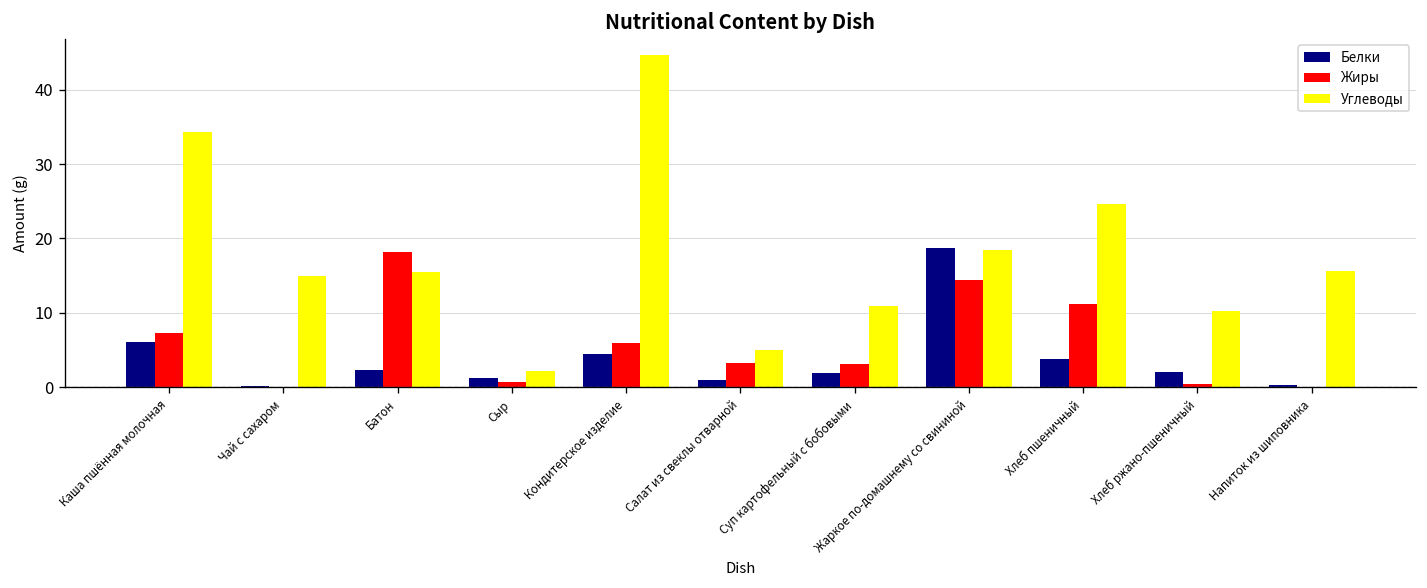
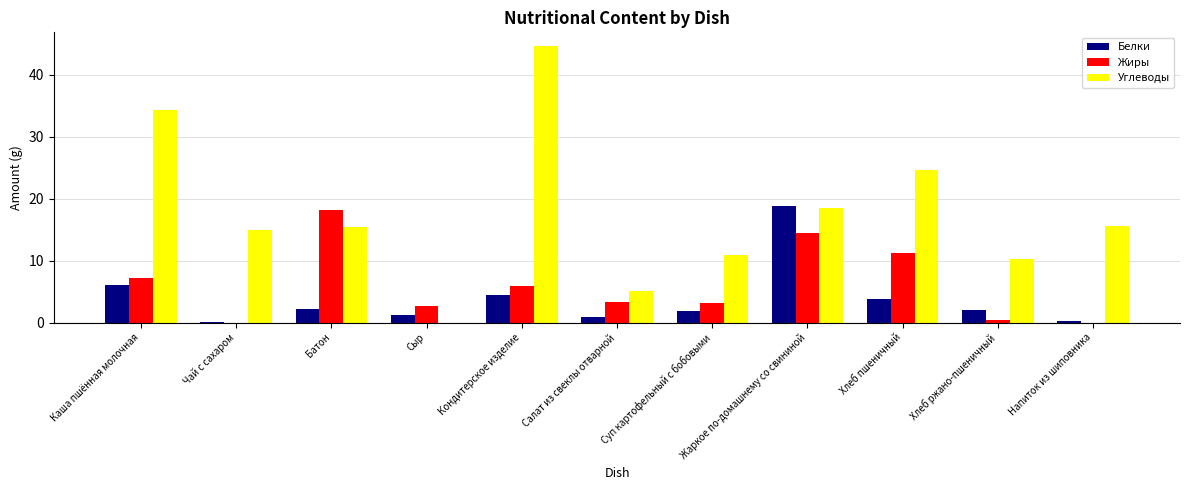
Жиры, Сыр: 1 -> 3
Углеводы, Сыр: 2 -> 0
